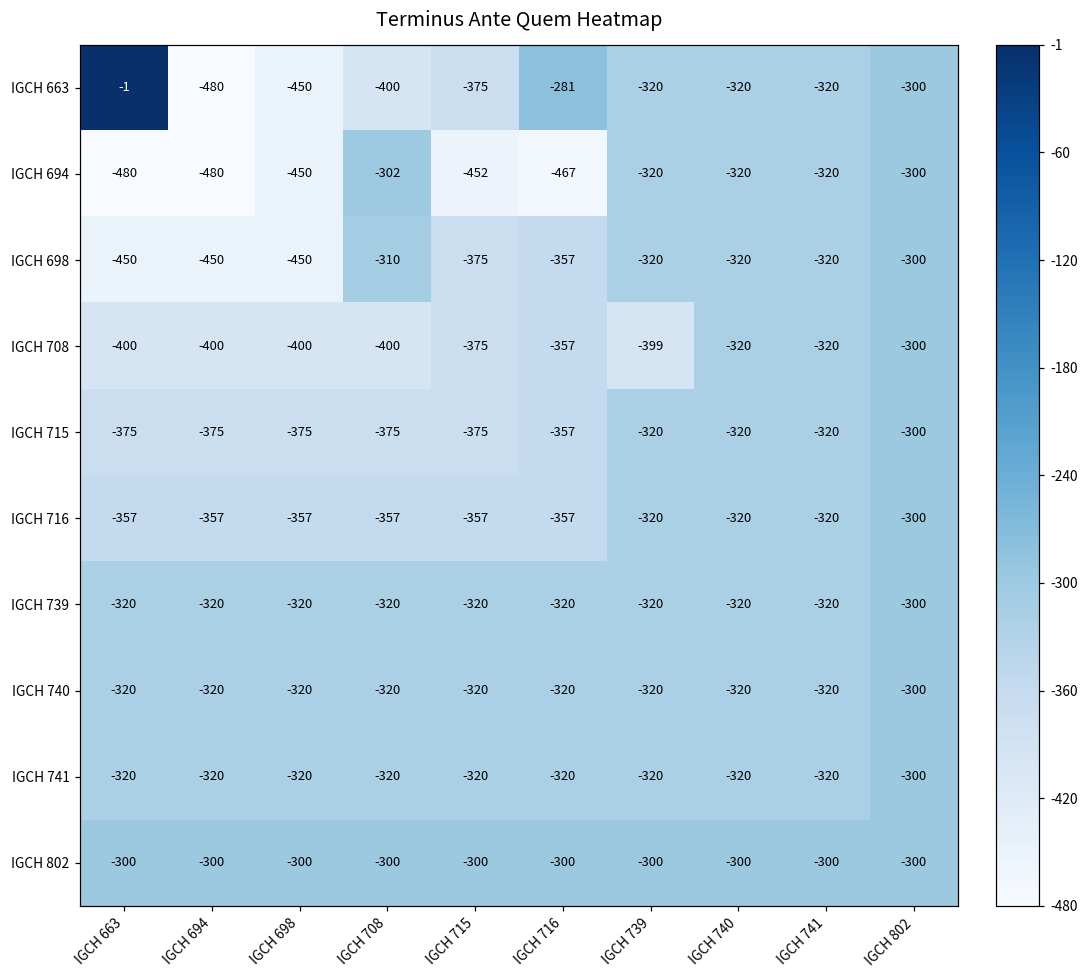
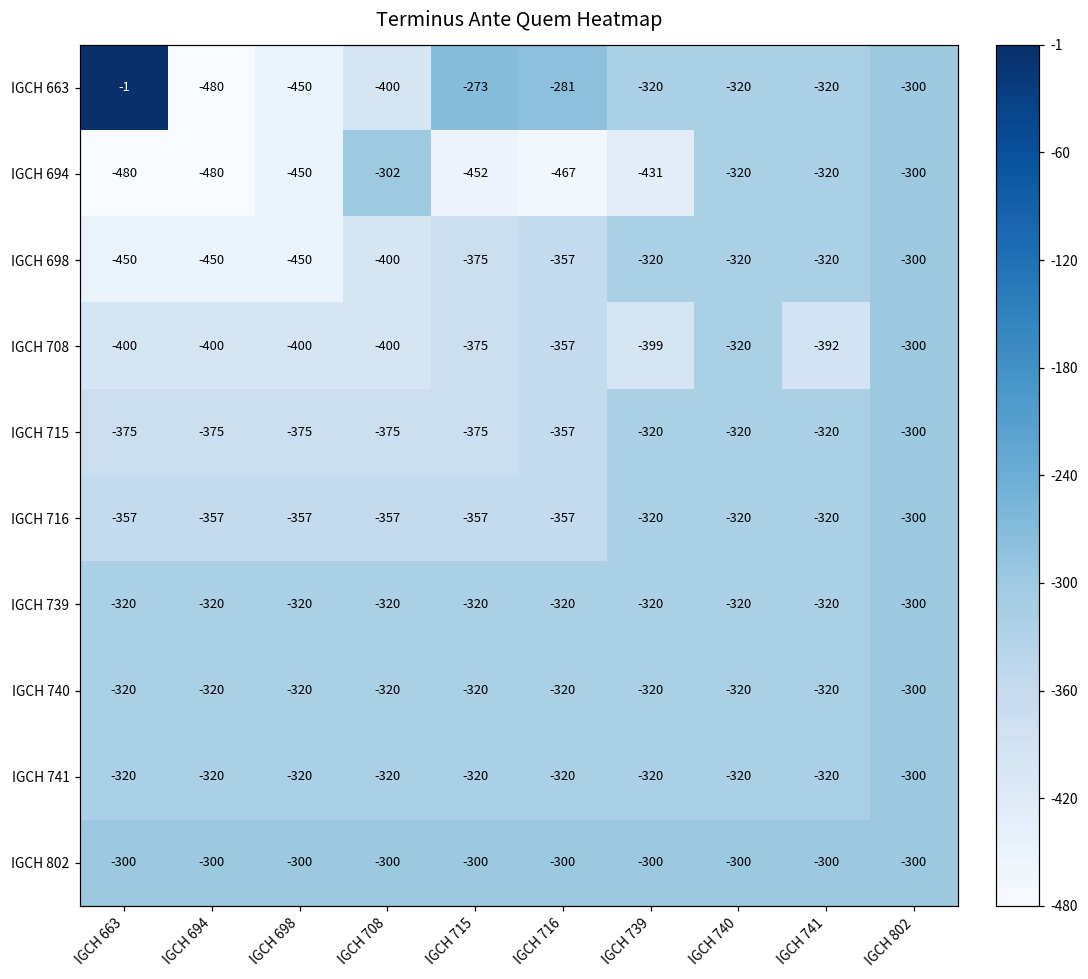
IGCH 663, IGCH 715: -375 -> -273
IGCH 694, IGCH 739: -320 -> -431
IGCH 698, IGCH 708: -310 -> -400
IGCH 708, IGCH 741: -320 -> -392
